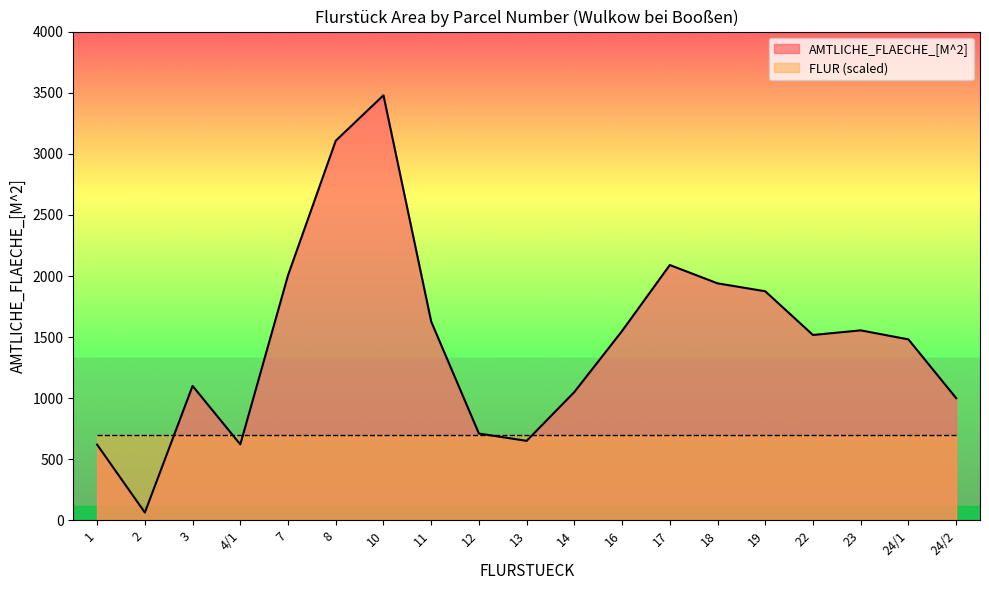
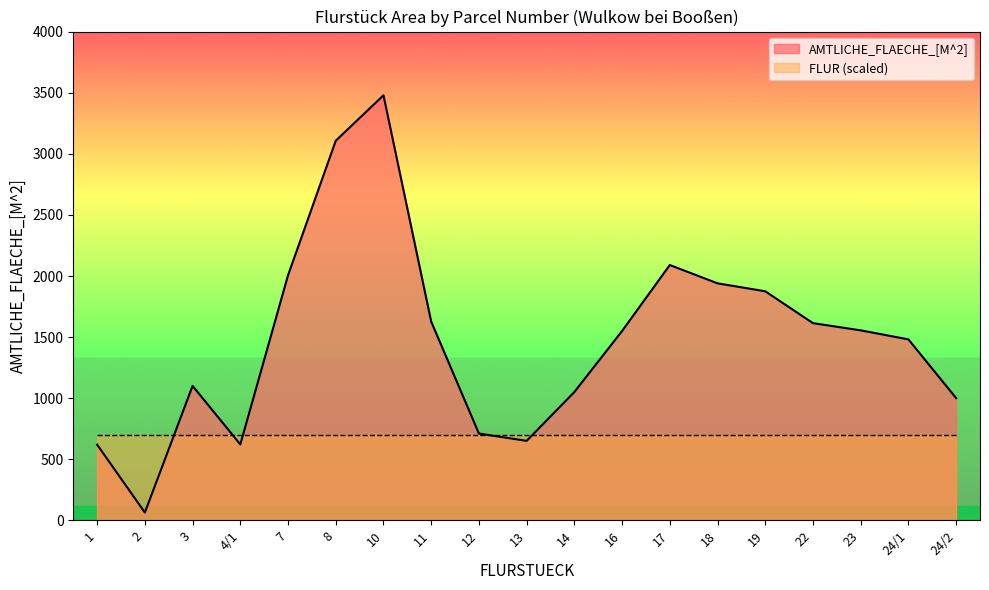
AMTLICHE_FLAECHE_[M^2], 22: 1520 -> 1610
